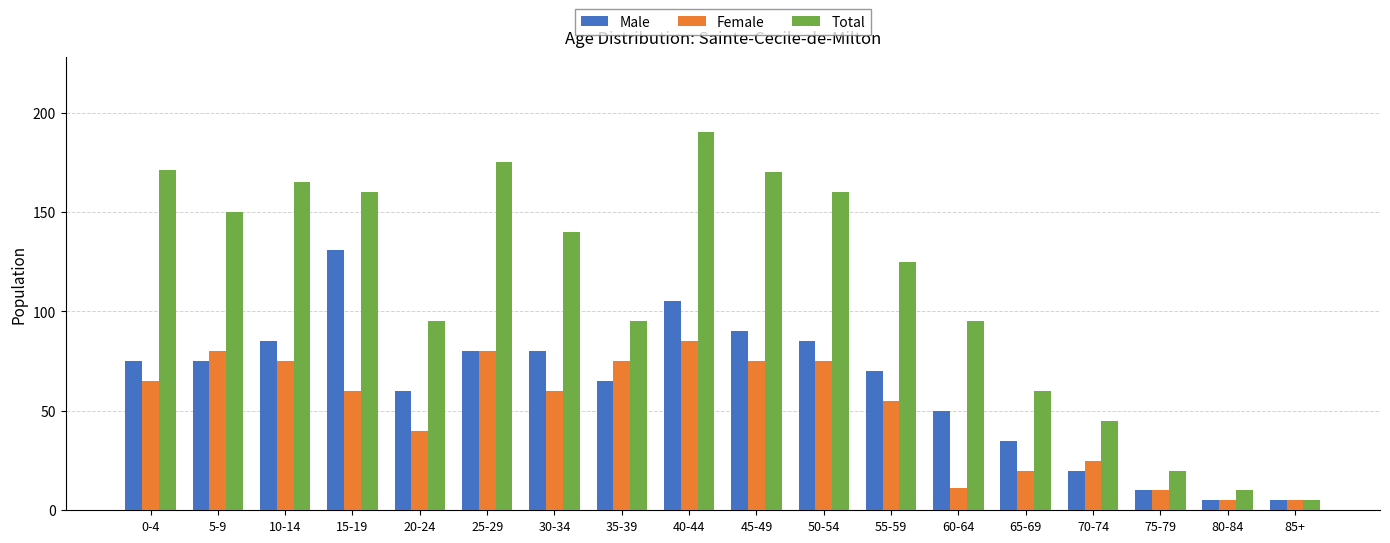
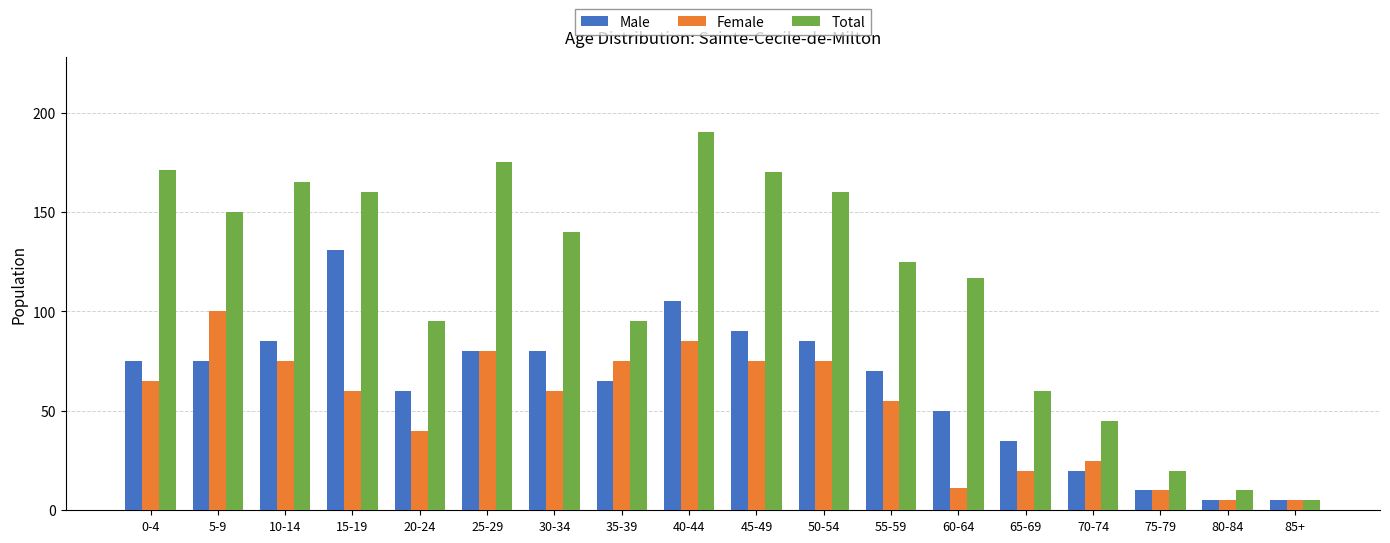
Female, 5-9: 80 -> 100
Total, 60-64: 95 -> 117
